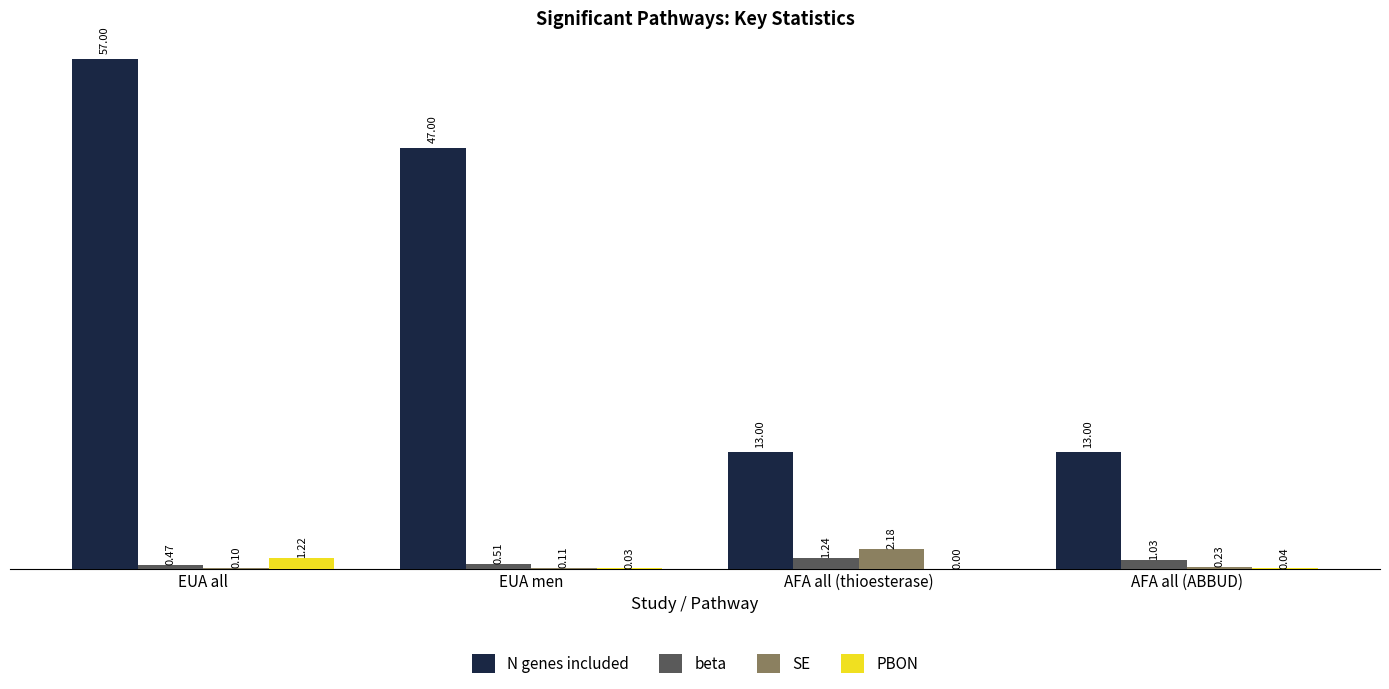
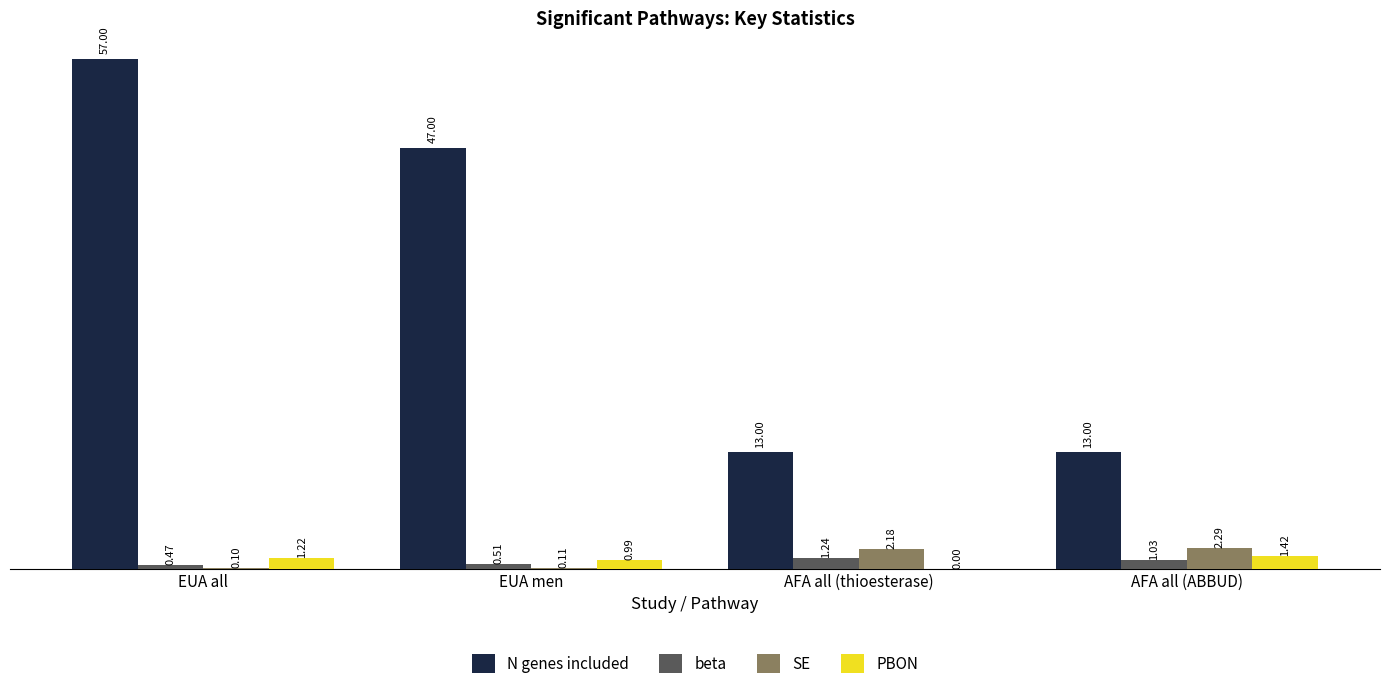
PBON, EUA men: 0.03 -> 0.99
SE, AFA all (ABBUD): 0.23 -> 2.29
PBON, AFA all (ABBUD): 0.04 -> 1.42
